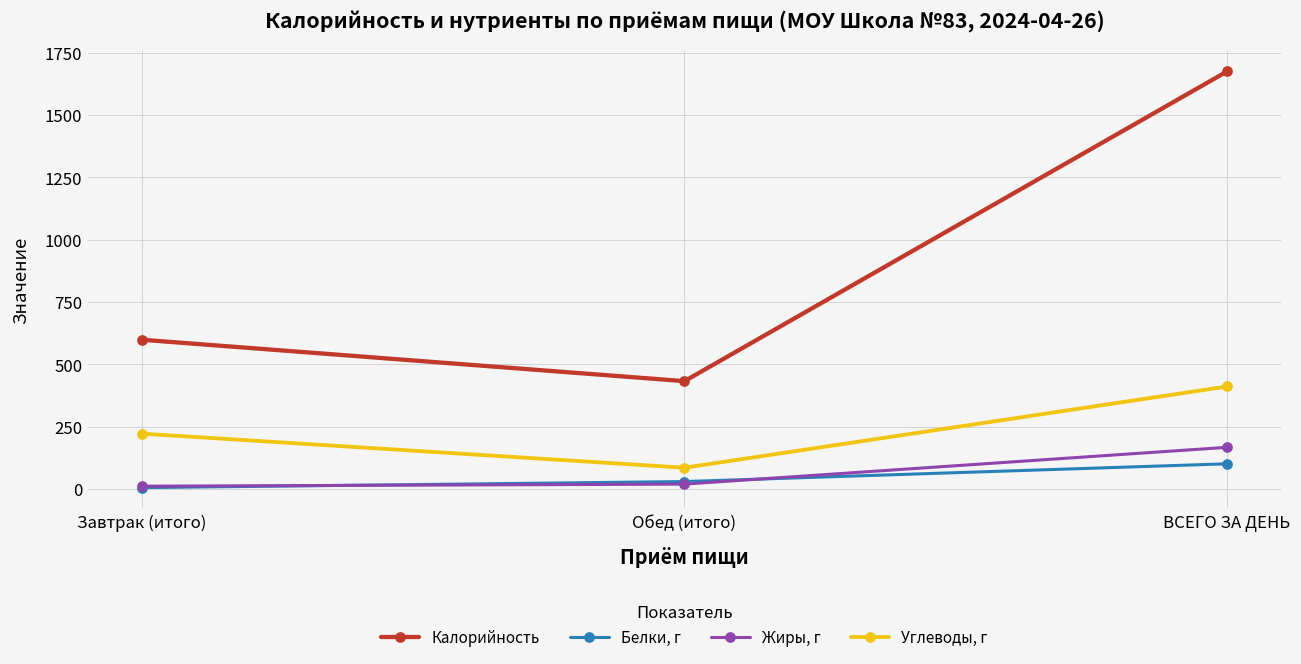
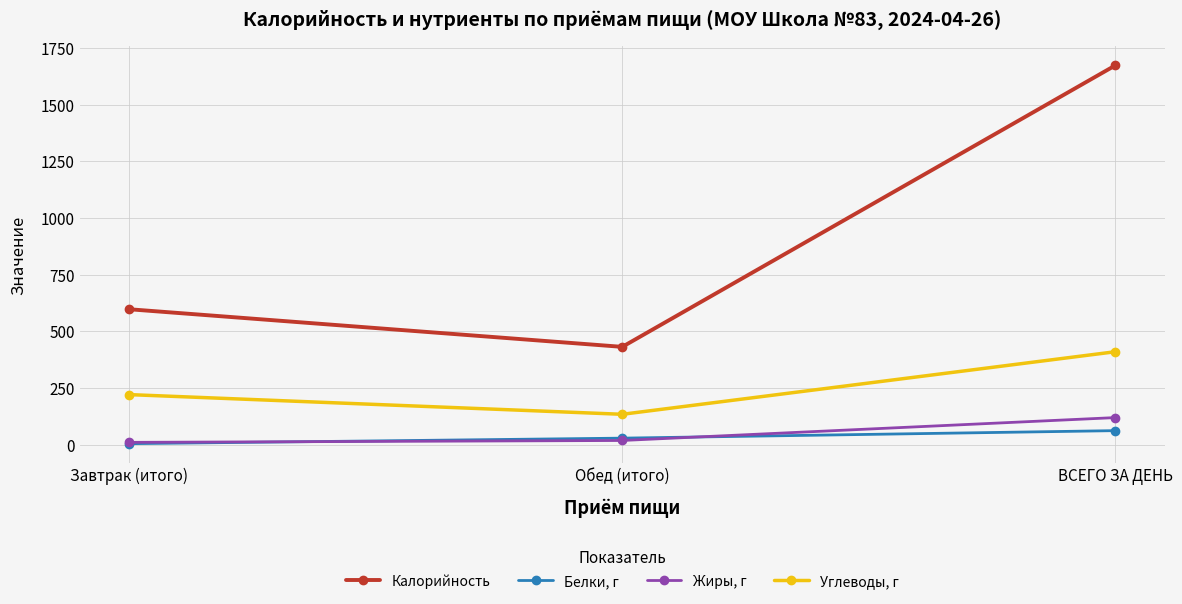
Углеводы, г, Обед (итого): 80 -> 130
Белки, г, ВСЕГО ЗА ДЕНЬ: 100 -> 60
Жиры, г, ВСЕГО ЗА ДЕНЬ: 170 -> 120
